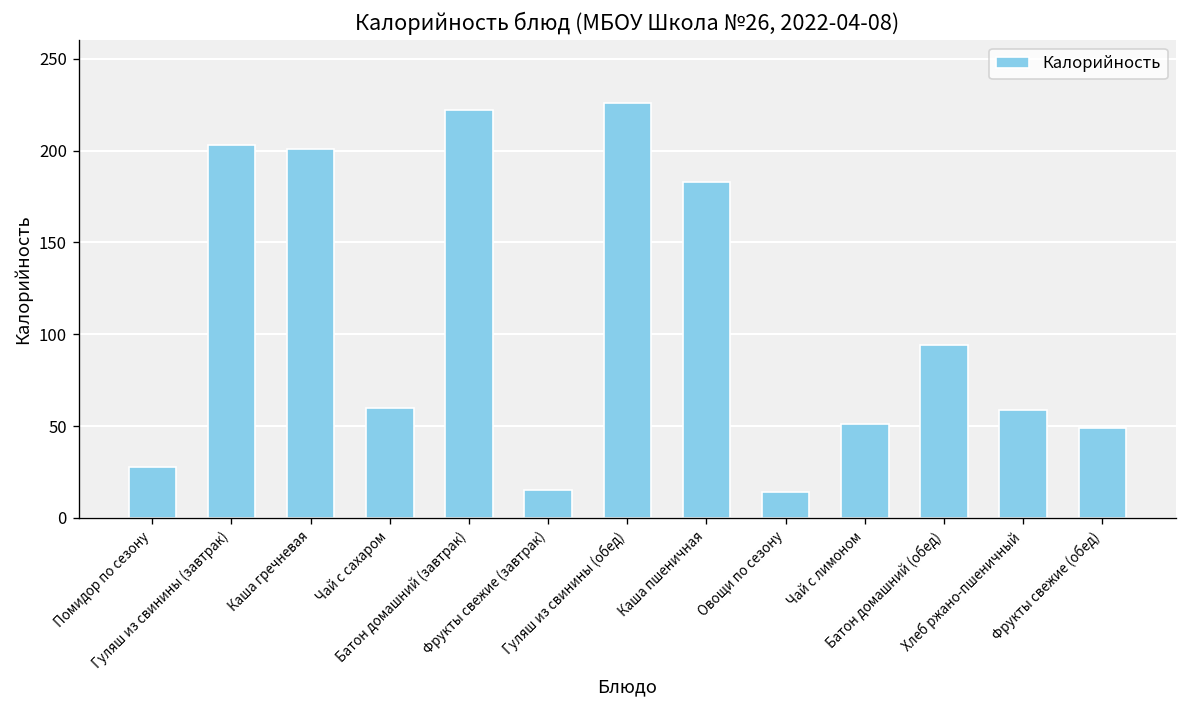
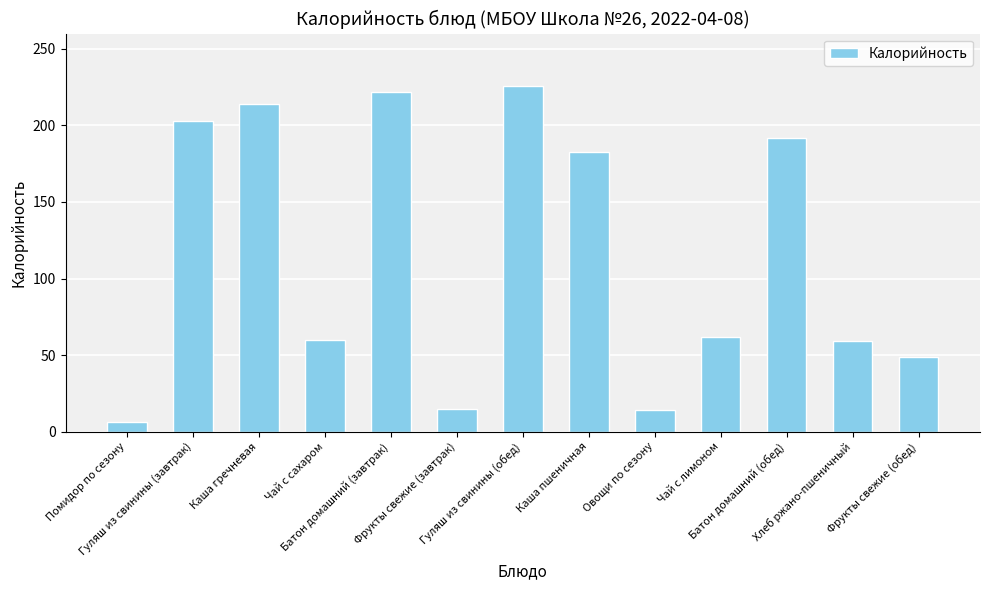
Помидор по сезону: 28 -> 6
Каша гречневая: 201 -> 214
Чай с лимоном: 51 -> 62
Батон домашний (обед): 94 -> 192
